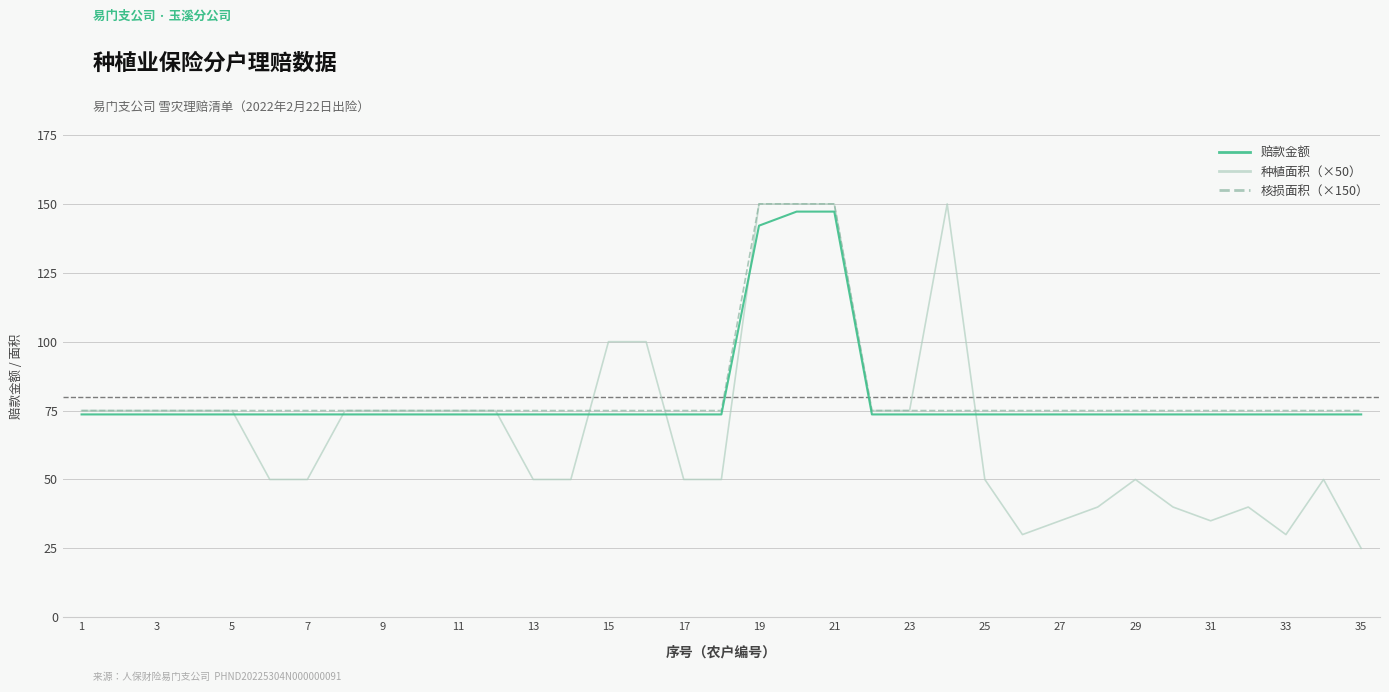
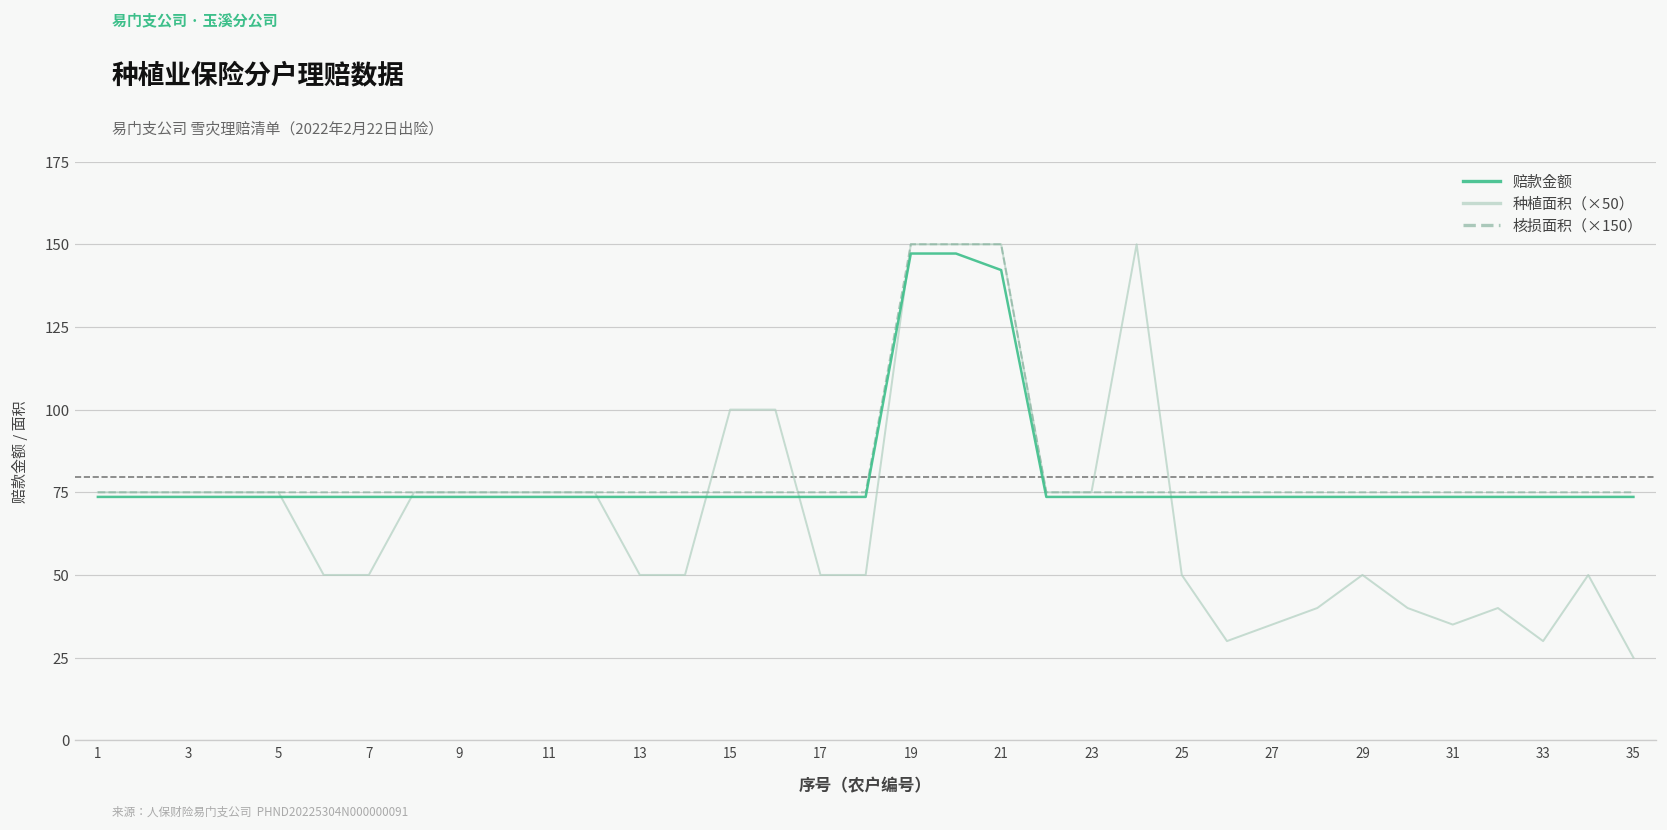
赔款金额, 19: 142 -> 147
赔款金额, 21: 147 -> 142
